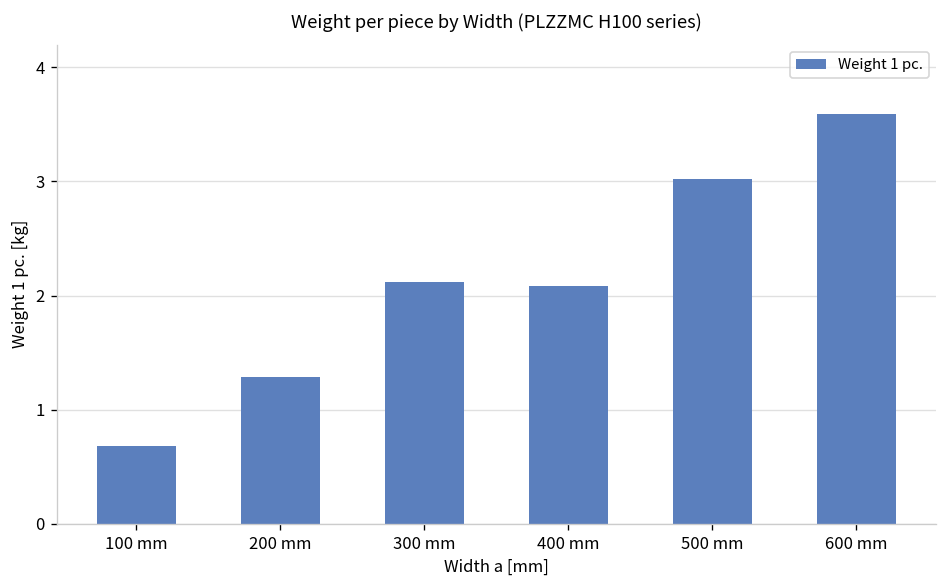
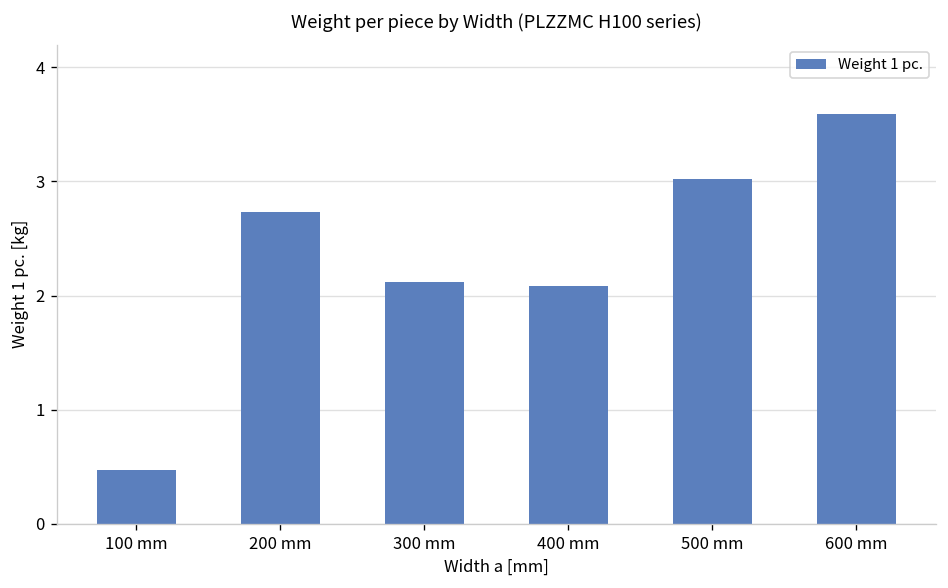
100 mm: 0.7 -> 0.5
200 mm: 1.3 -> 2.7
